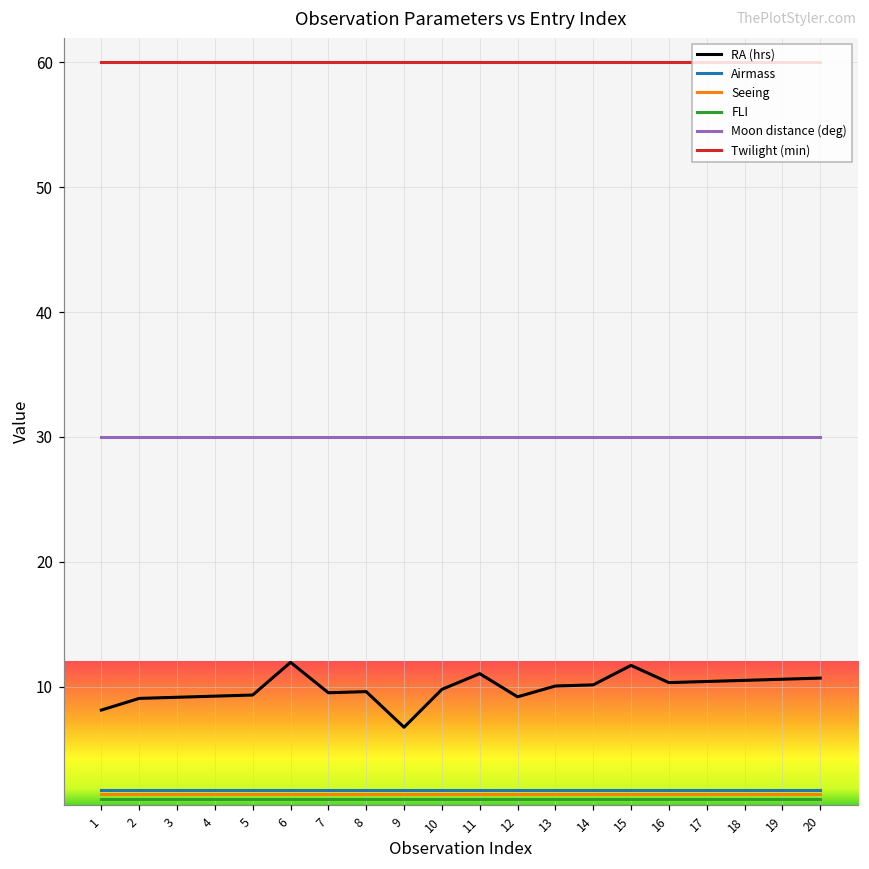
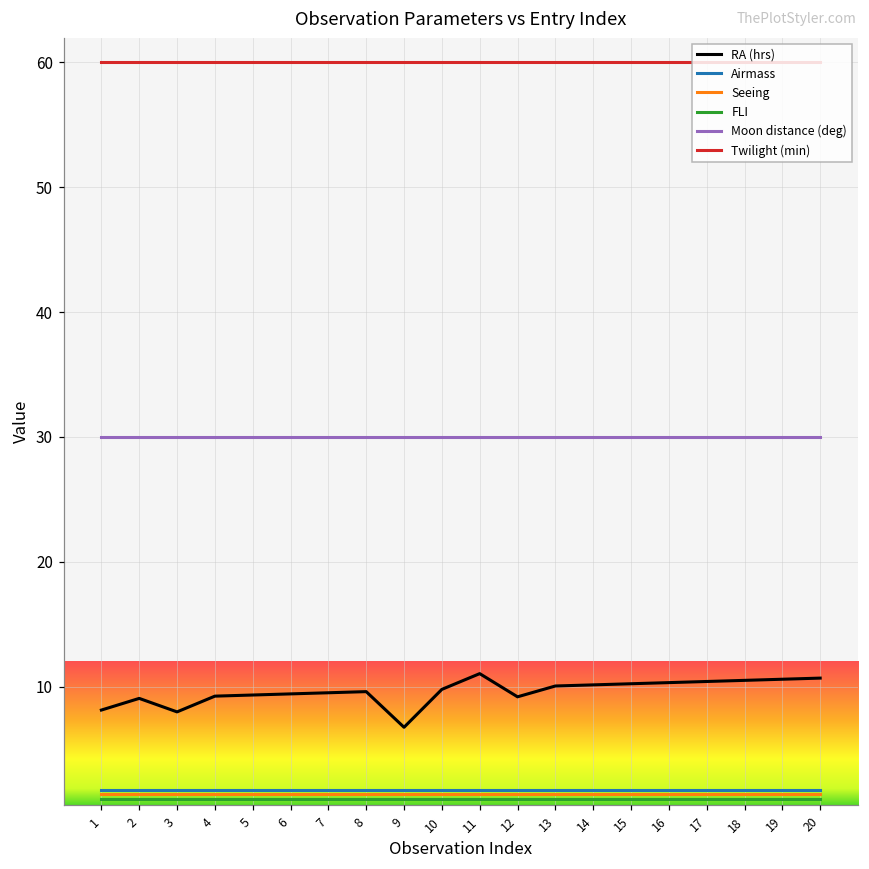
RA (hrs), 3: 9.1 -> 8.0
RA (hrs), 6: 11.9 -> 9.4
RA (hrs), 15: 11.7 -> 10.2
